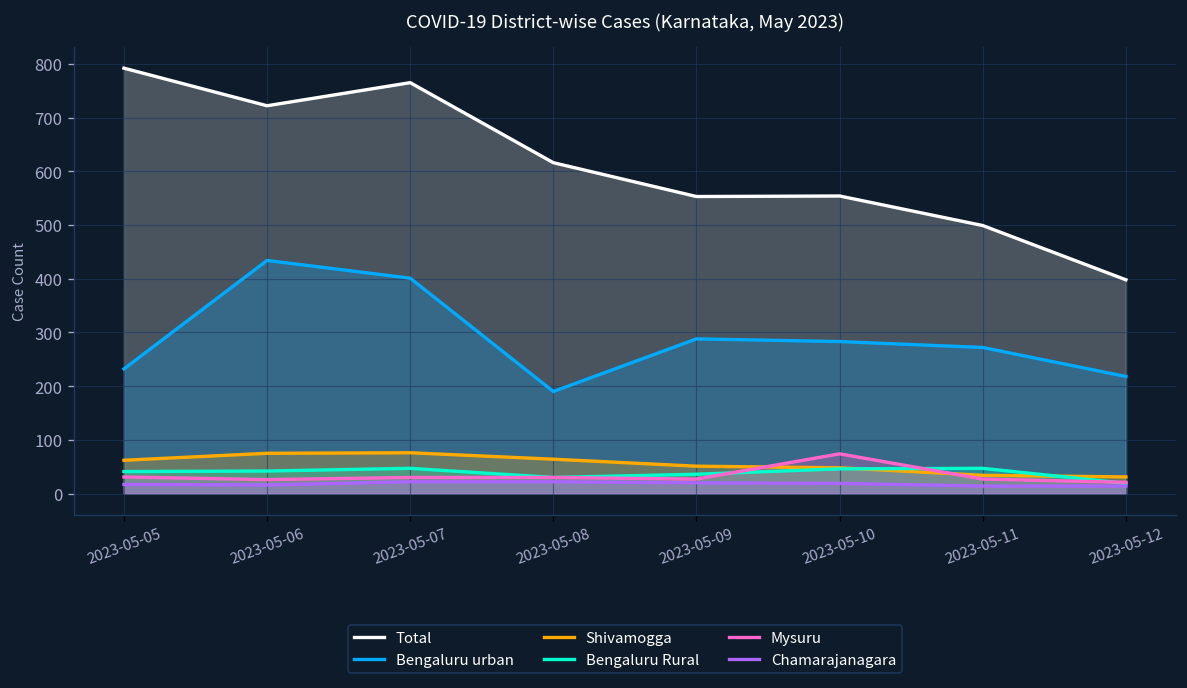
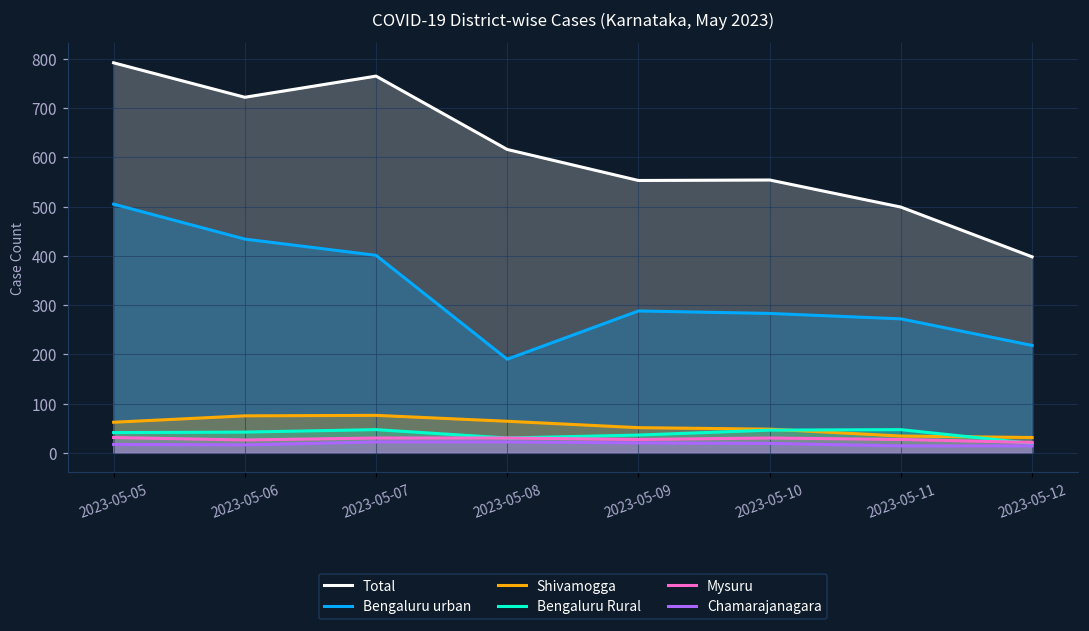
Bengaluru urban, 2023-05-05: 230 -> 510
Mysuru, 2023-05-10: 70 -> 30
